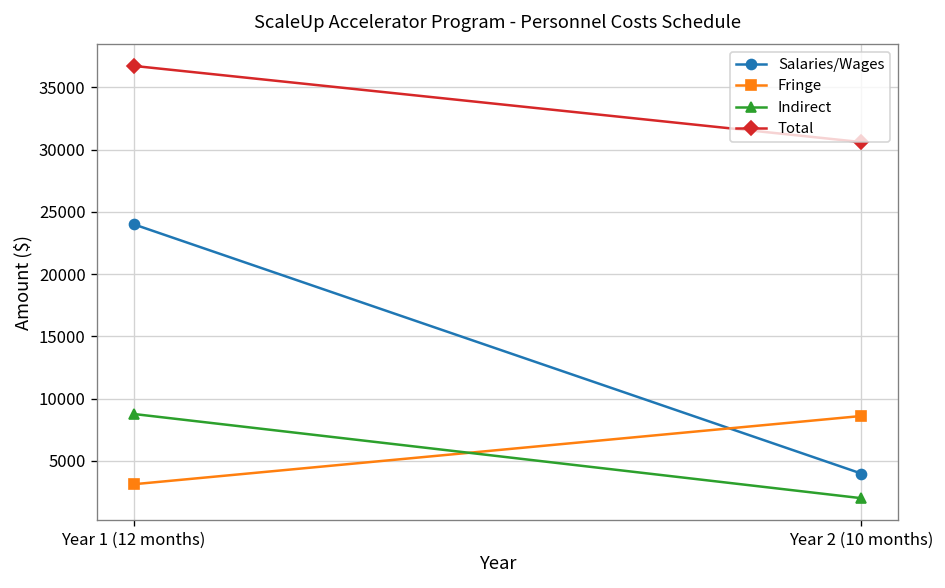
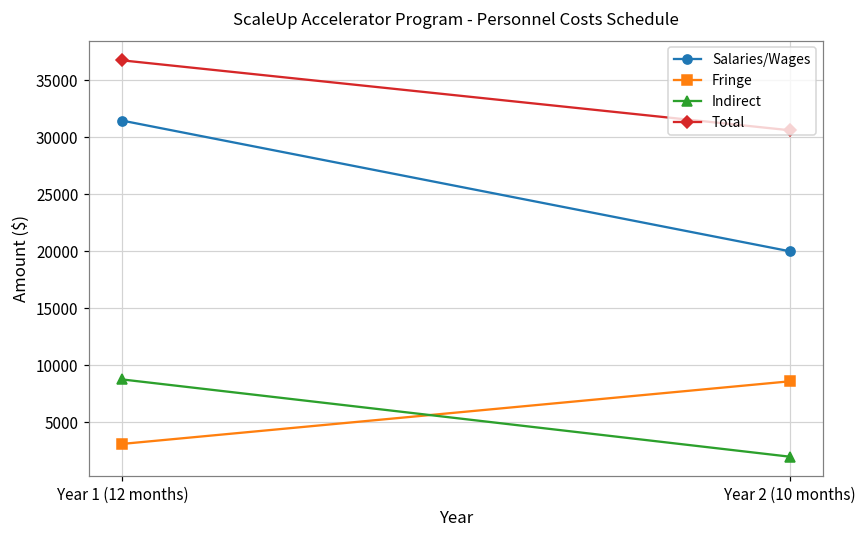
Salaries/Wages, Year 1 (12 months): 24000 -> 31400
Salaries/Wages, Year 2 (10 months): 4000 -> 20000
